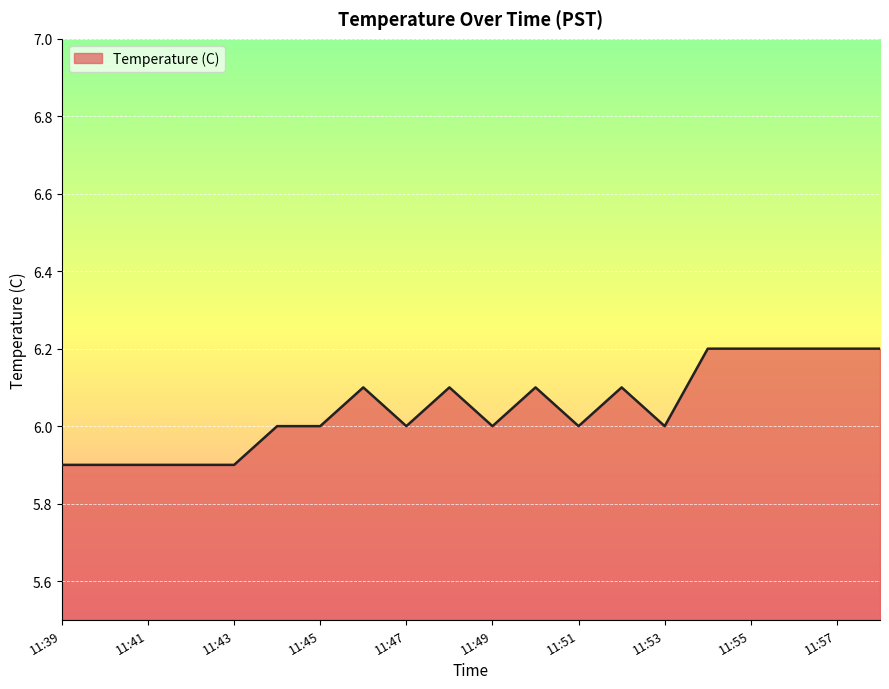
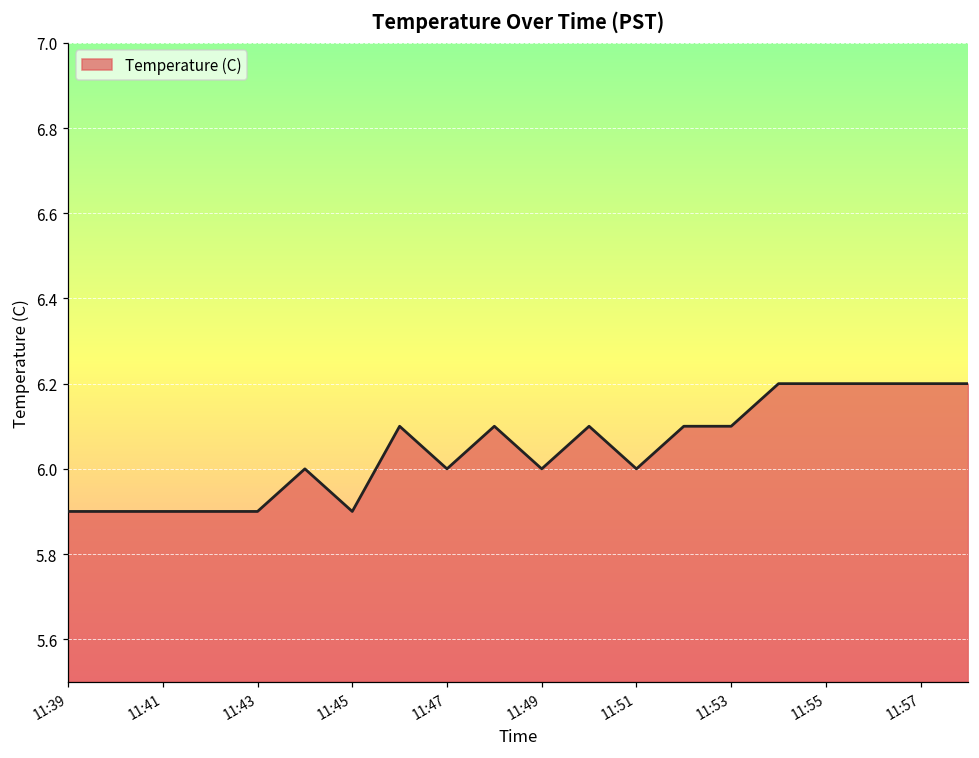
11:45: 6.0 -> 5.9
11:53: 6.0 -> 6.1
